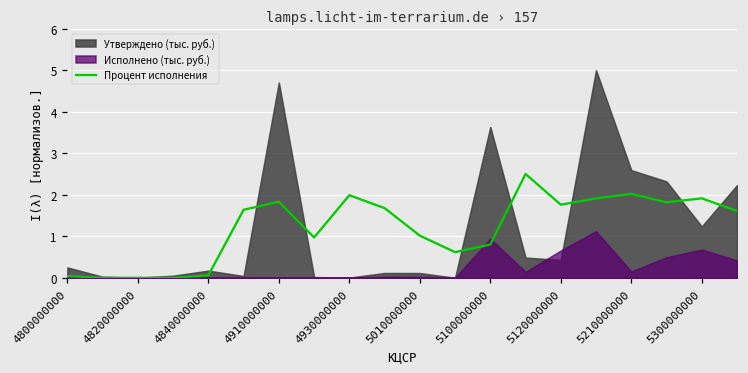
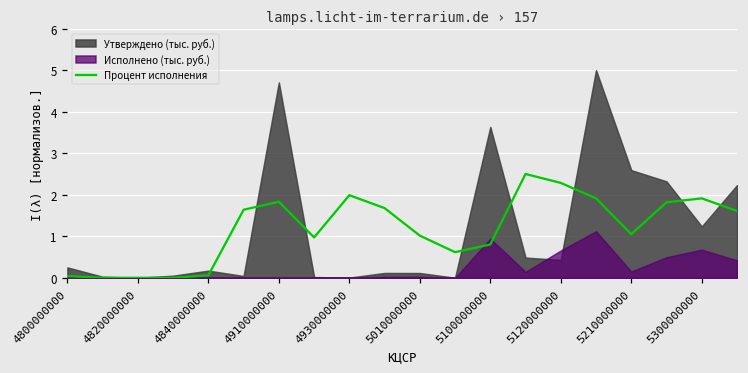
Процент исполнения, 5120000000: 1.8 -> 2.3
Процент исполнения, 5210000000: 2.0 -> 1.1
